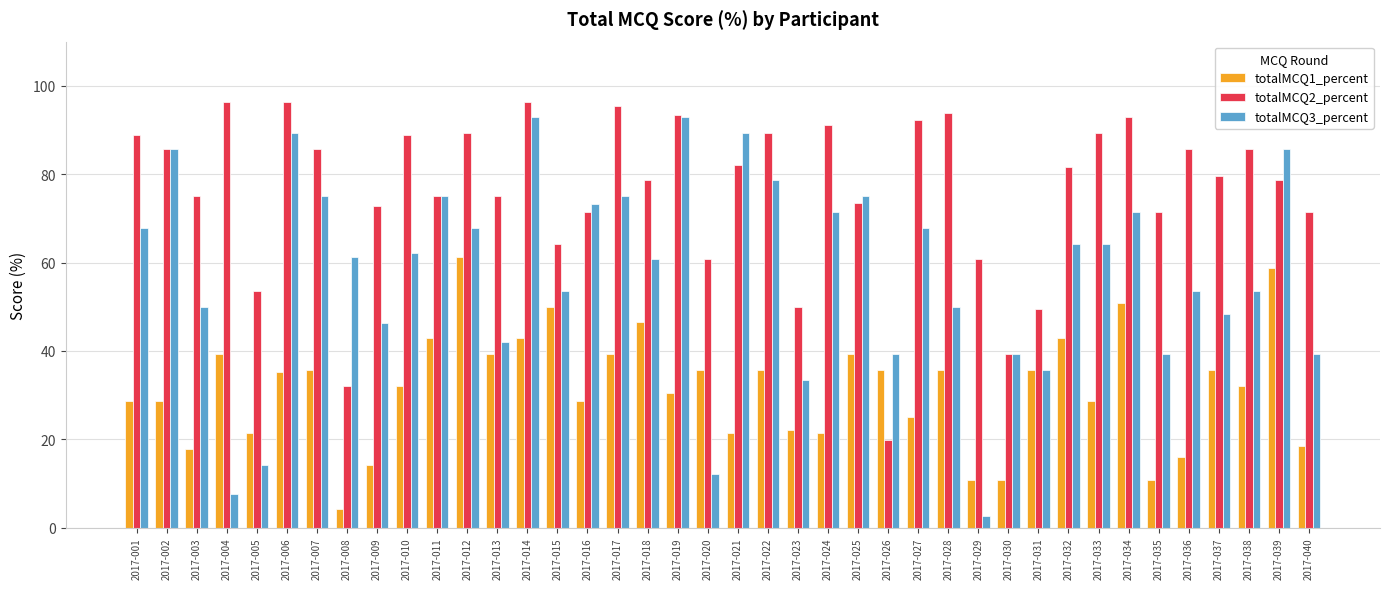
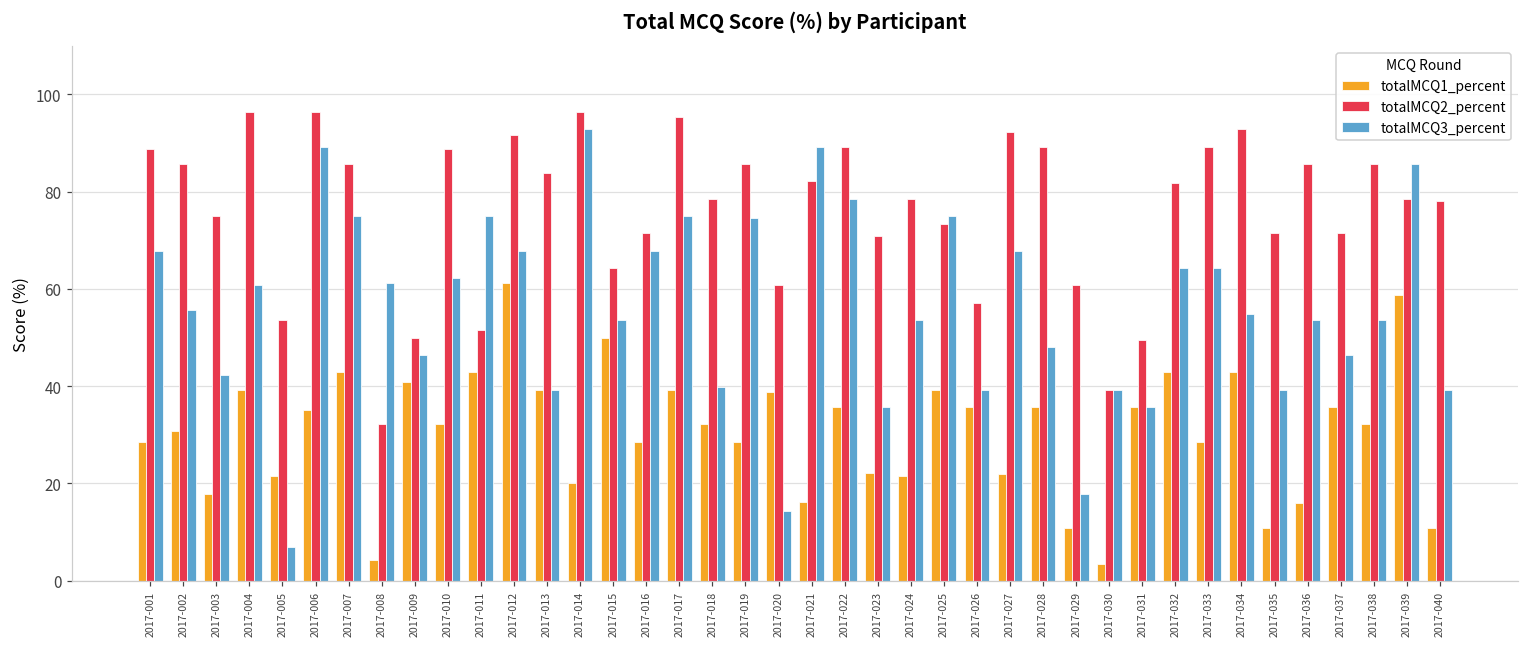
totalMCQ1_percent, 2017-002: 29 -> 31
totalMCQ3_percent, 2017-002: 86 -> 56
totalMCQ3_percent, 2017-003: 50 -> 42
totalMCQ3_percent, 2017-004: 8 -> 61
totalMCQ3_percent, 2017-005: 14 -> 7
totalMCQ1_percent, 2017-007: 36 -> 43
totalMCQ1_percent, 2017-009: 14 -> 41
totalMCQ2_percent, 2017-009: 73 -> 50
totalMCQ2_percent, 2017-011: 75 -> 52
totalMCQ2_percent, 2017-012: 89 -> 92
totalMCQ2_percent, 2017-013: 75 -> 84
totalMCQ3_percent, 2017-013: 42 -> 39
totalMCQ1_percent, 2017-014: 43 -> 20
totalMCQ3_percent, 2017-016: 73 -> 68
totalMCQ1_percent, 2017-018: 46 -> 32
totalMCQ3_percent, 2017-018: 61 -> 40
totalMCQ1_percent, 2017-019: 30 -> 29
totalMCQ2_percent, 2017-019: 93 -> 86
totalMCQ3_percent, 2017-019: 93 -> 75
totalMCQ1_percent, 2017-020: 36 -> 39
totalMCQ3_percent, 2017-020: 12 -> 14
totalMCQ1_percent, 2017-021: 21 -> 16
totalMCQ2_percent, 2017-023: 50 -> 71
totalMCQ3_percent, 2017-023: 33 -> 36
totalMCQ2_percent, 2017-024: 91 -> 79
totalMCQ3_percent, 2017-024: 71 -> 54
totalMCQ2_percent, 2017-026: 20 -> 57
totalMCQ1_percent, 2017-027: 25 -> 22
totalMCQ2_percent, 2017-028: 94 -> 89
totalMCQ3_percent, 2017-028: 50 -> 48
totalMCQ3_percent, 2017-029: 3 -> 18
totalMCQ1_percent, 2017-030: 11 -> 3
totalMCQ1_percent, 2017-034: 51 -> 43
totalMCQ3_percent, 2017-034: 71 -> 55
totalMCQ2_percent, 2017-037: 80 -> 71
totalMCQ3_percent, 2017-037: 48 -> 46
totalMCQ1_percent, 2017-040: 19 -> 11
totalMCQ2_percent, 2017-040: 71 -> 78
